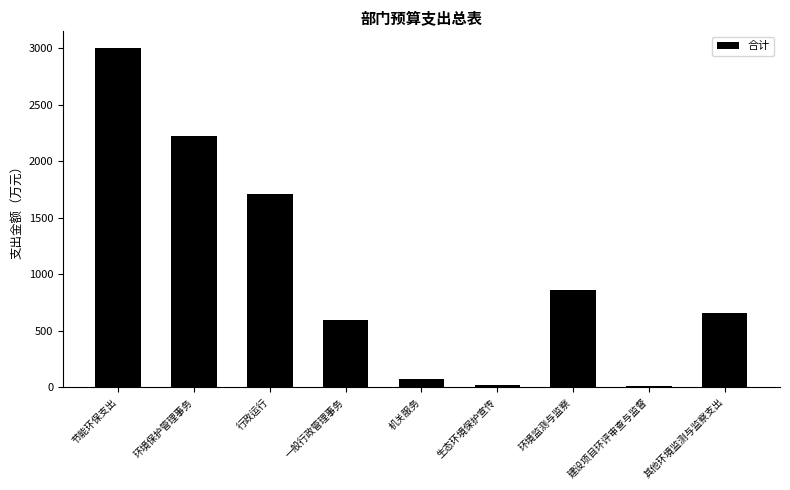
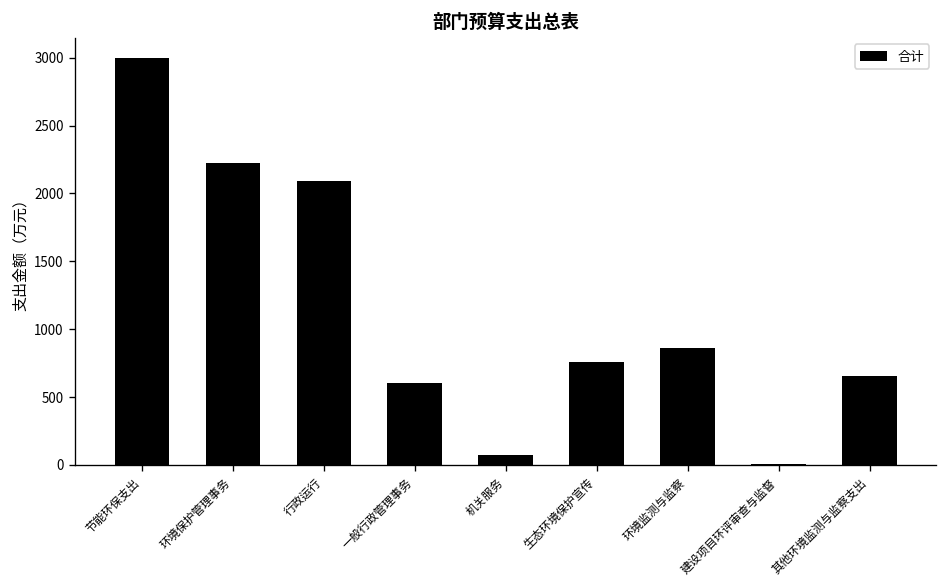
行政运行: 1710 -> 2090
生态环境保护宣传: 20 -> 760
